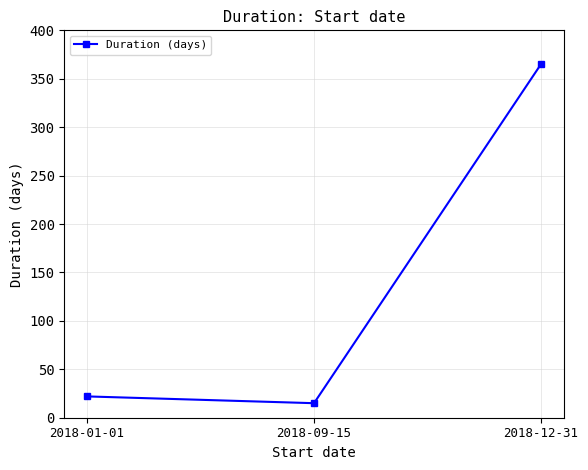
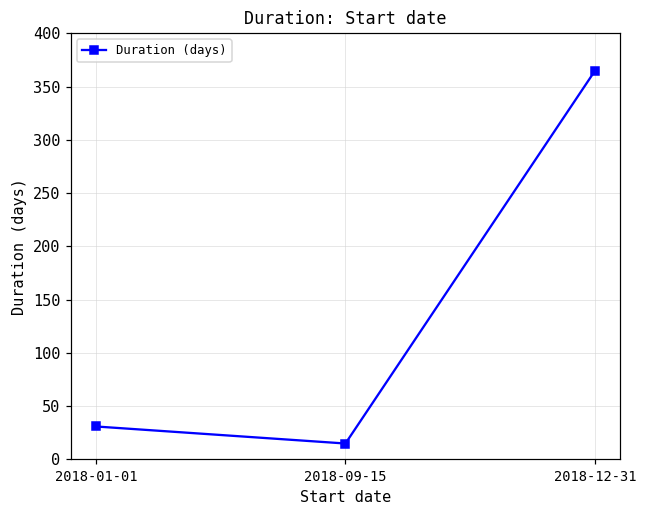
2018-01-01: 20 -> 30
